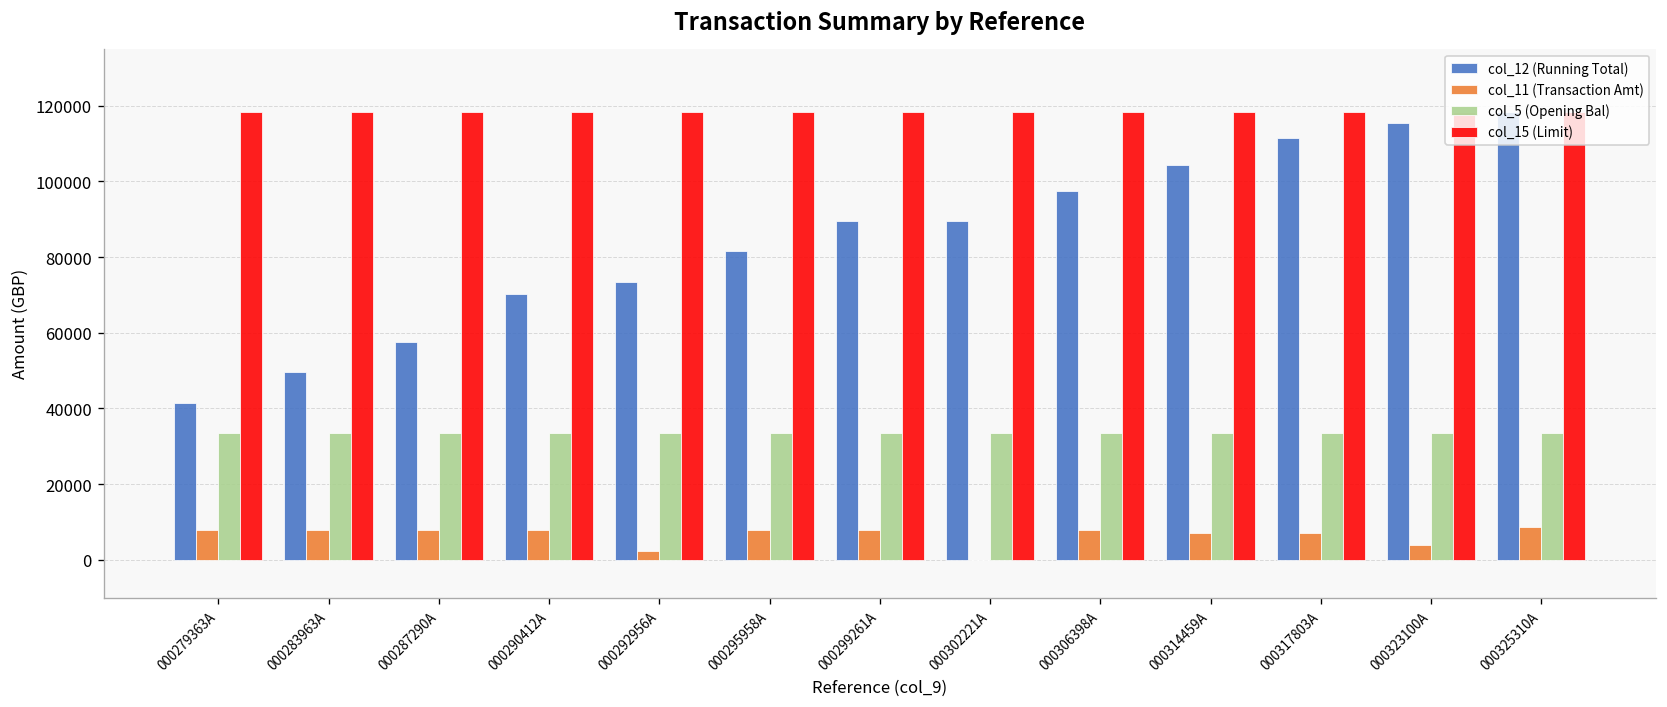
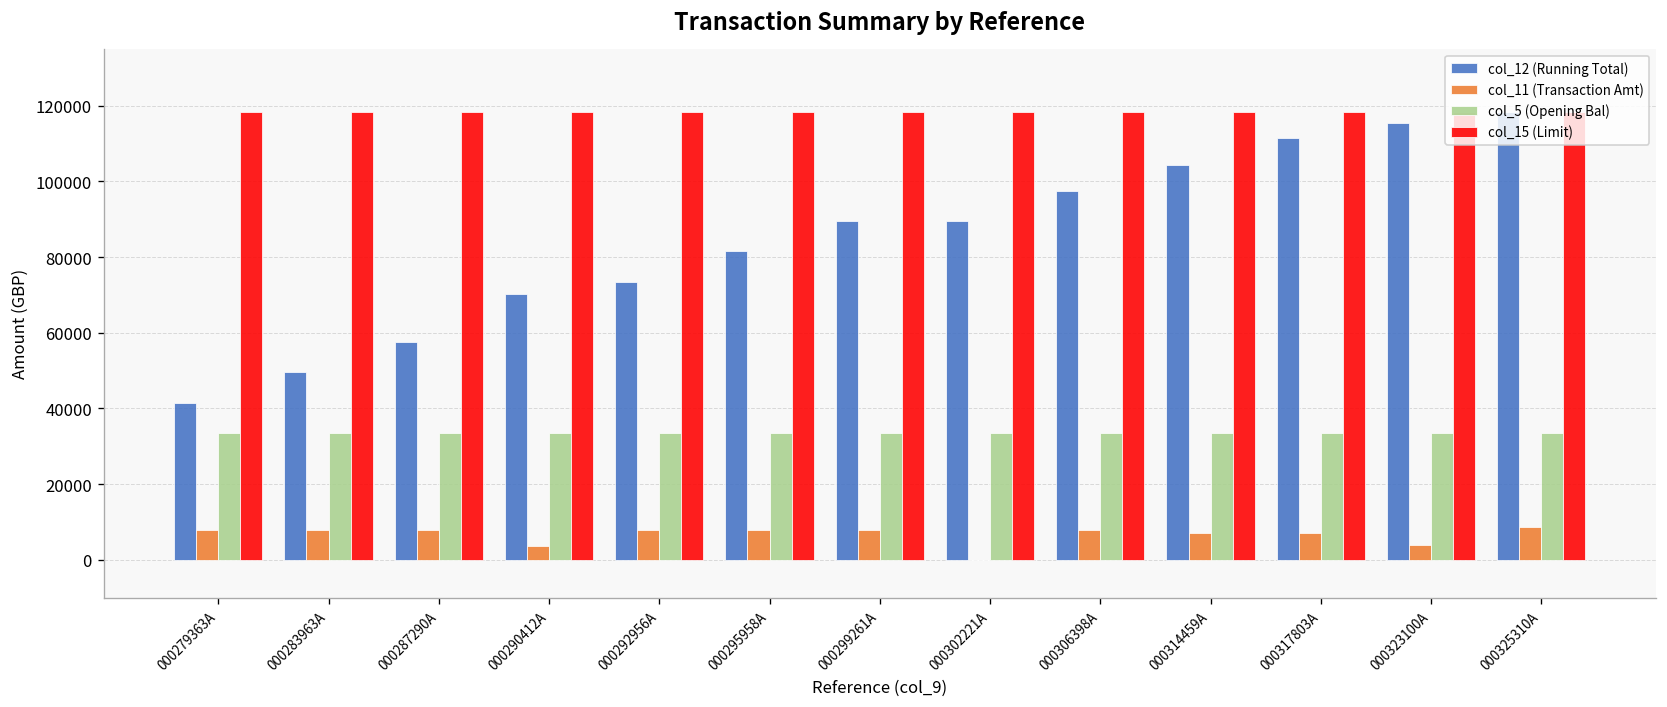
col_11 (Transaction Amt), 000290412A: 8000 -> 4000
col_11 (Transaction Amt), 000292956A: 2000 -> 8000
